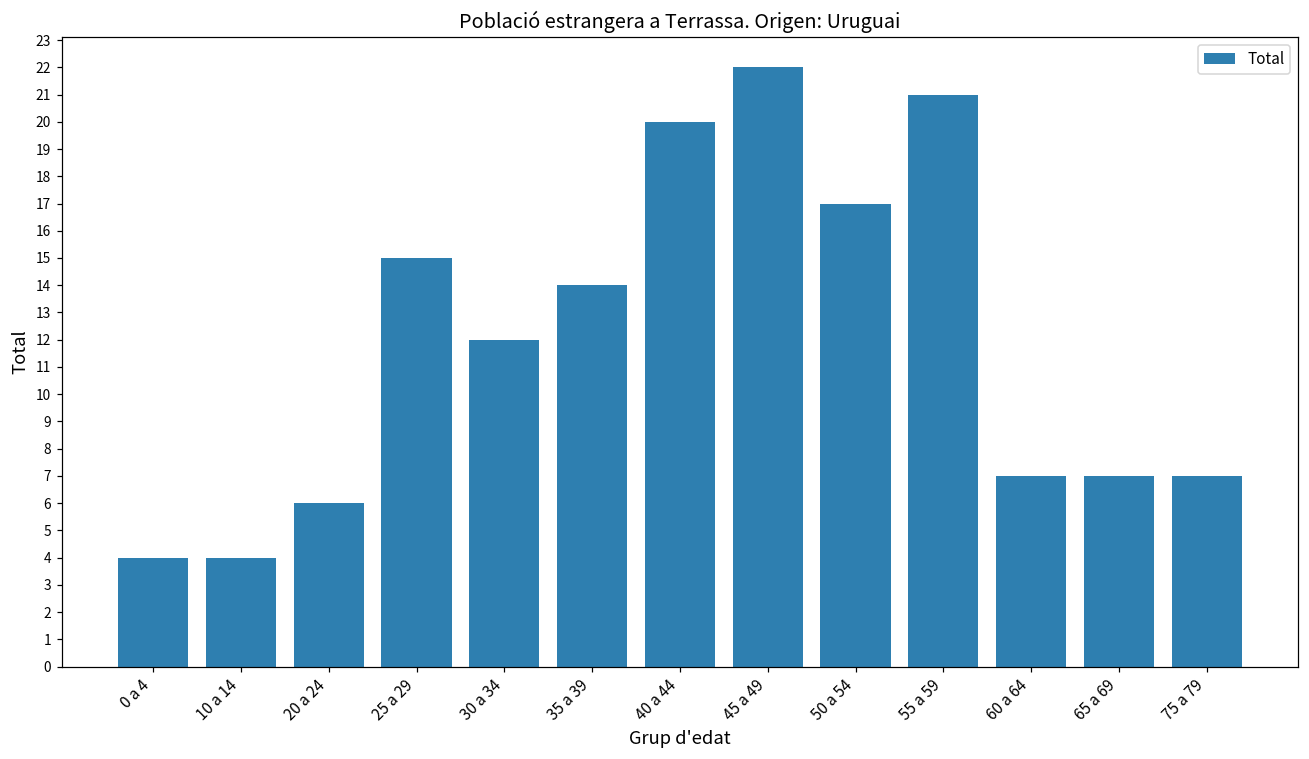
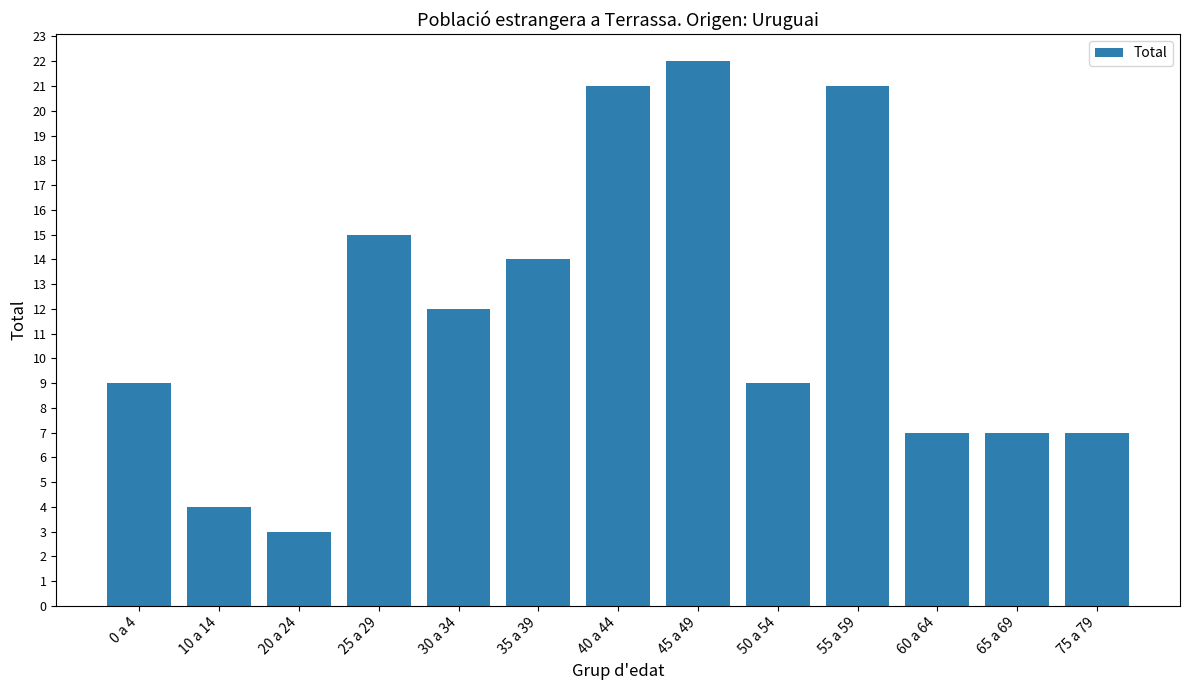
0 a 4: 4 -> 9
20 a 24: 6 -> 3
40 a 44: 20 -> 21
50 a 54: 17 -> 9
